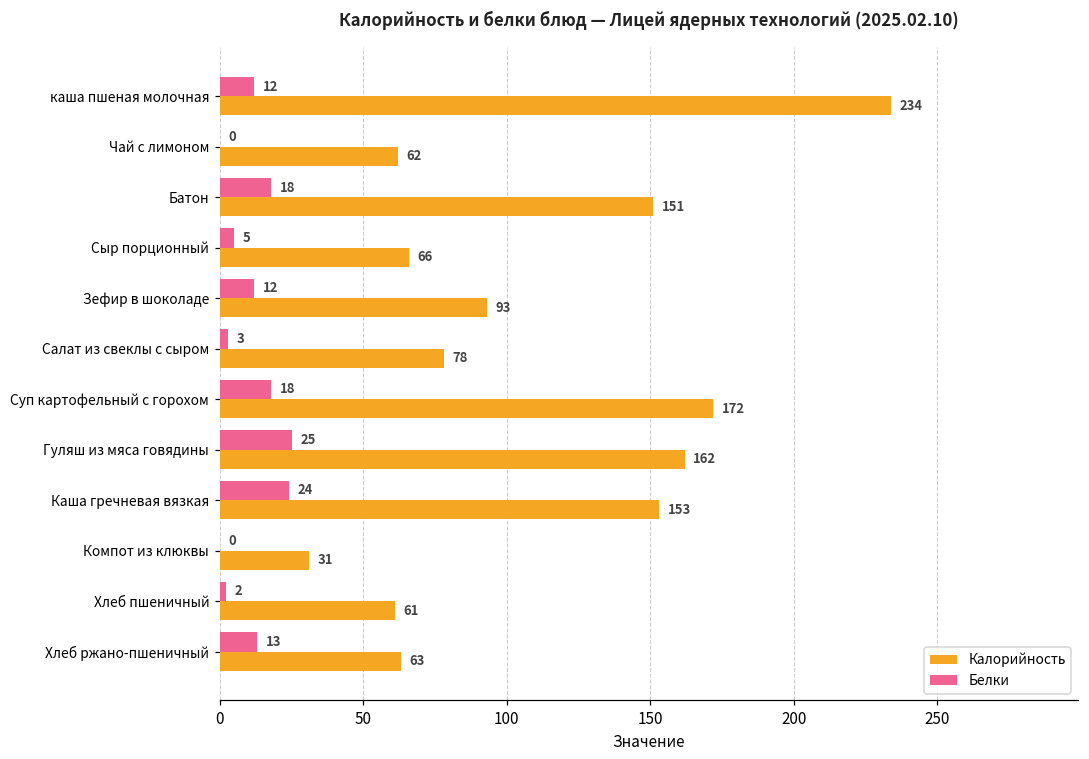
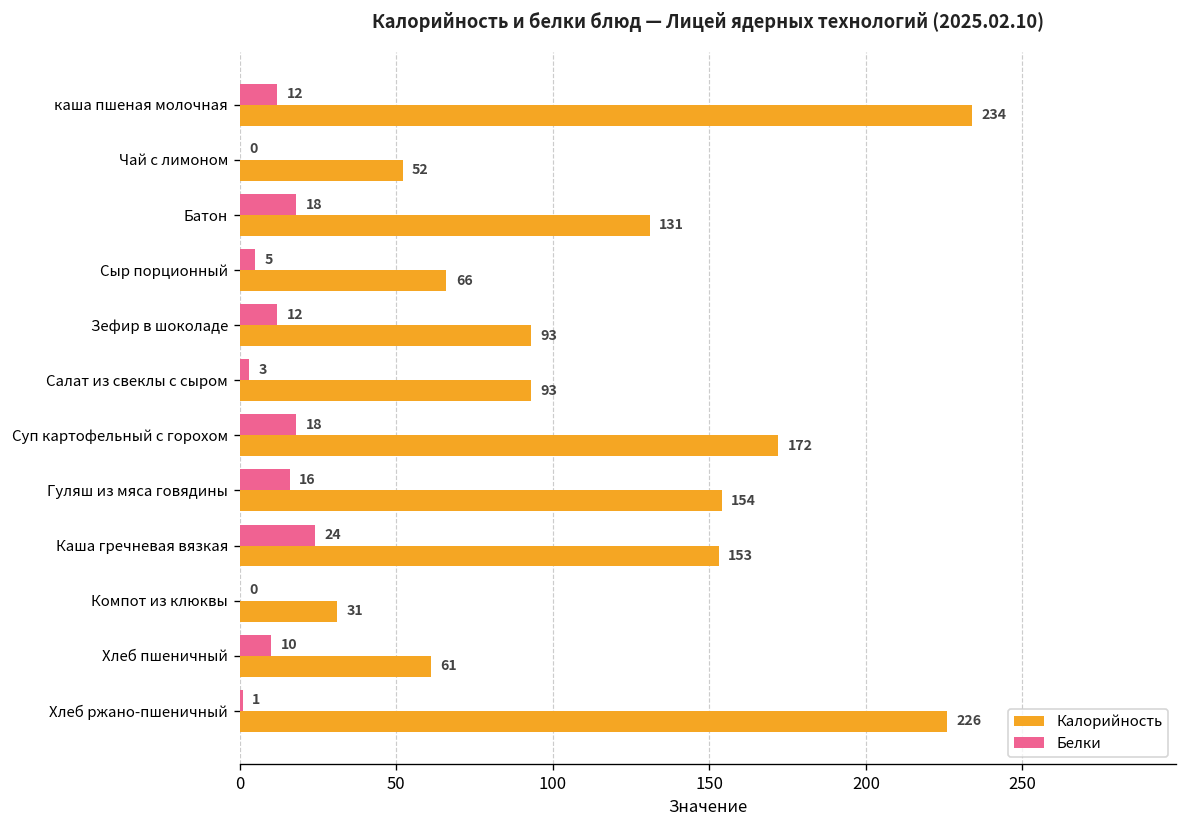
Калорийность, Чай с лимоном: 62 -> 52
Калорийность, Батон: 151 -> 131
Калорийность, Салат из свеклы с сыром: 78 -> 93
Белки, Гуляш из мяса говядины: 25 -> 16
Калорийность, Гуляш из мяса говядины: 162 -> 154
Белки, Хлеб пшеничный: 2 -> 10
Белки, Хлеб ржано-пшеничный: 13 -> 1
Калорийность, Хлеб ржано-пшеничный: 63 -> 226
